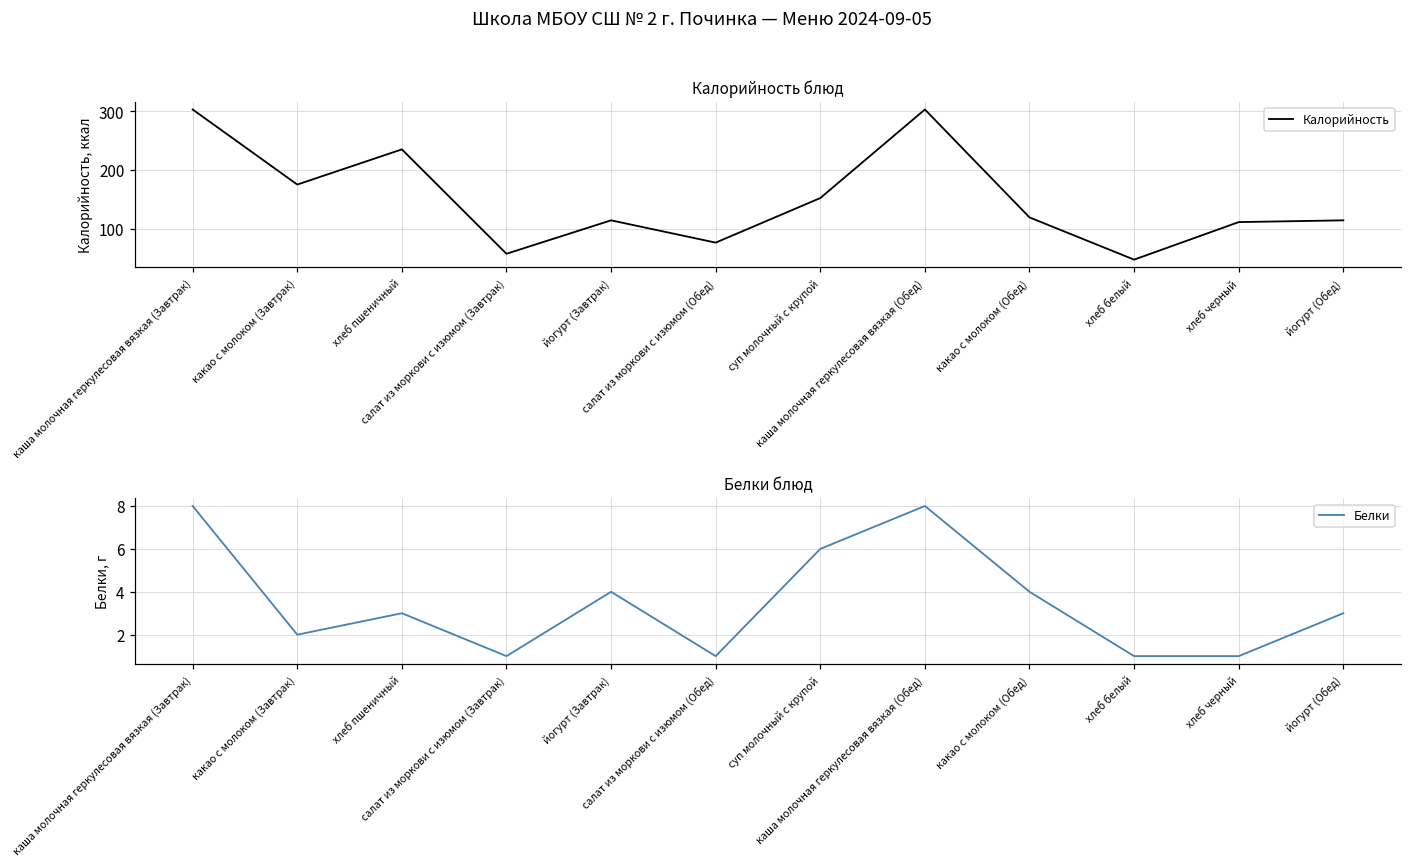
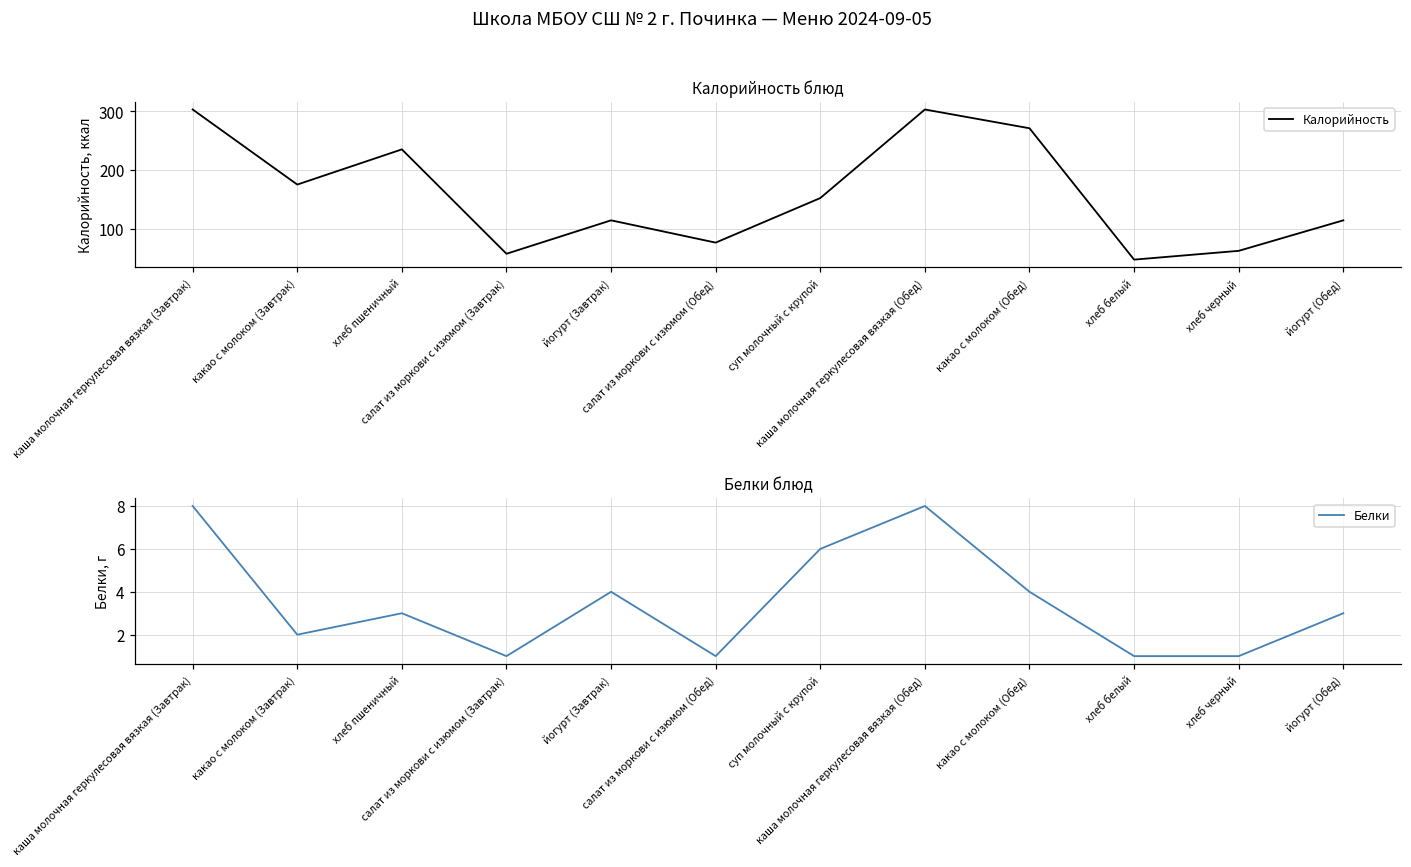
Калорийность блюд, какао с молоком (Обед): 120 -> 270
Калорийность блюд, хлеб черный: 110 -> 60
